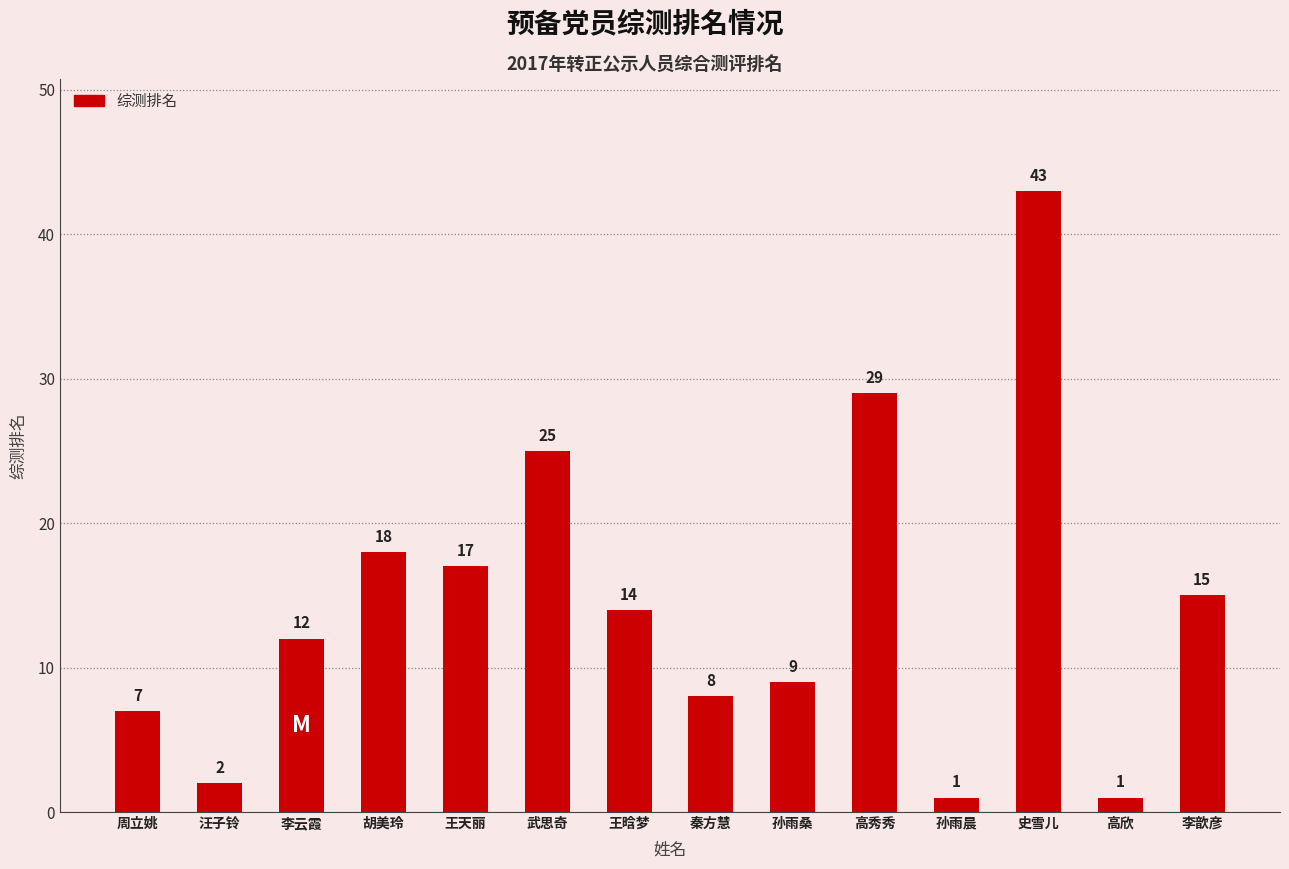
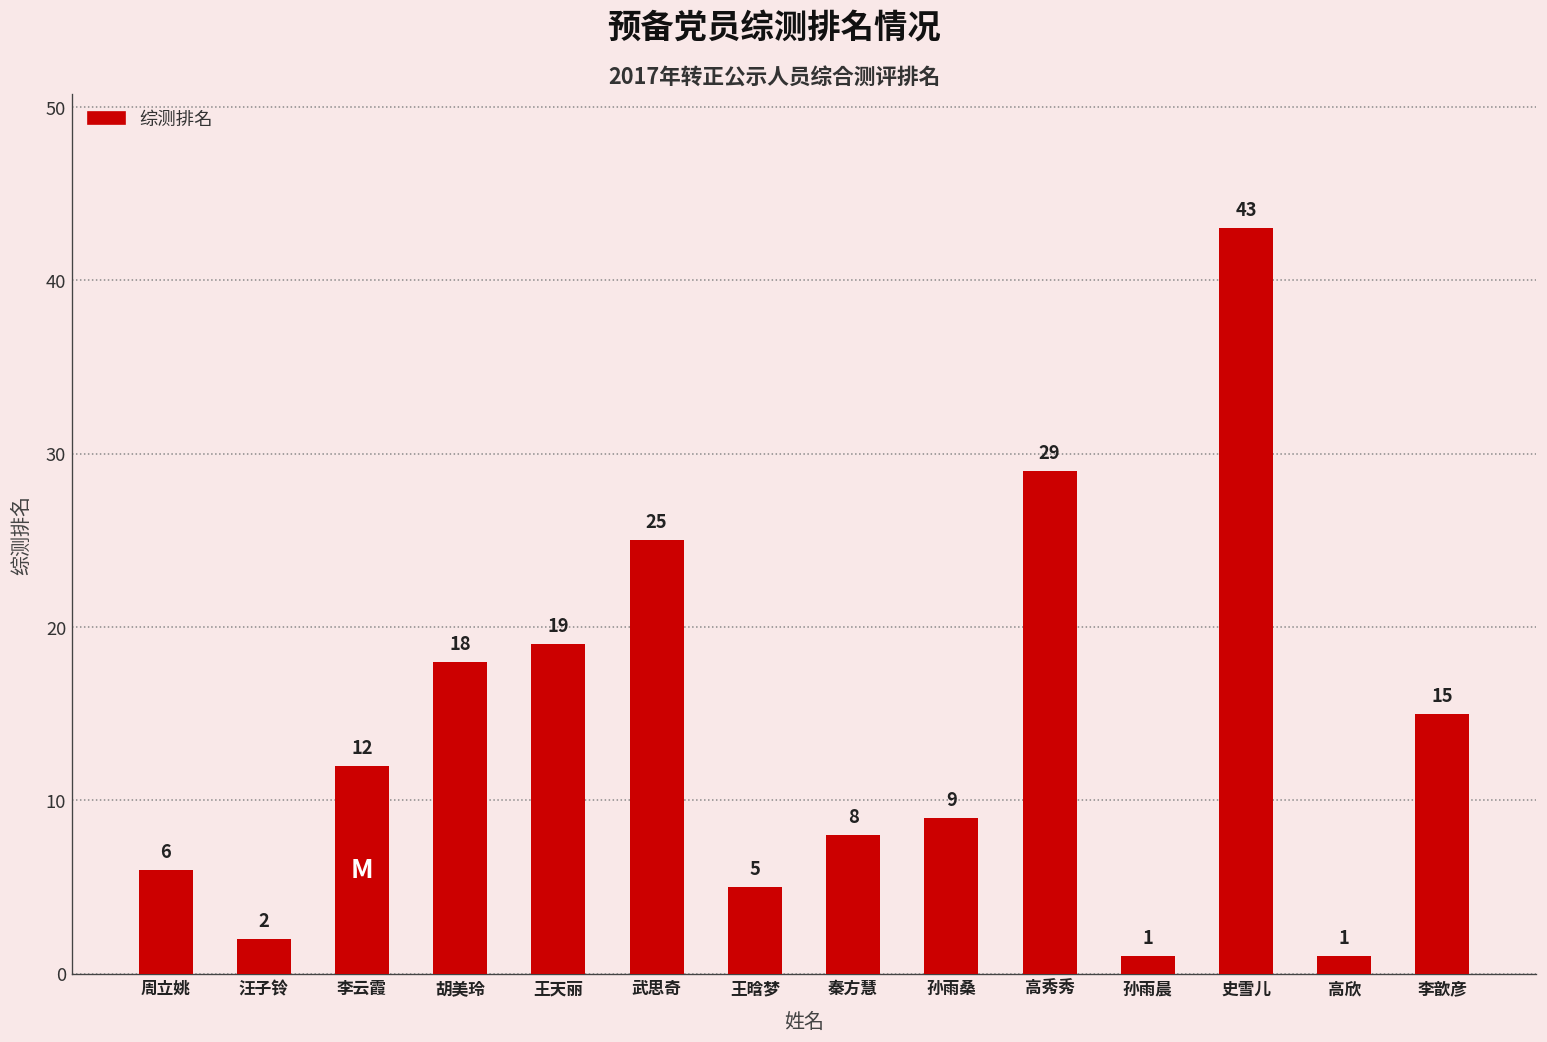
周立姚: 7 -> 6
王天丽: 17 -> 19
王晗梦: 14 -> 5
